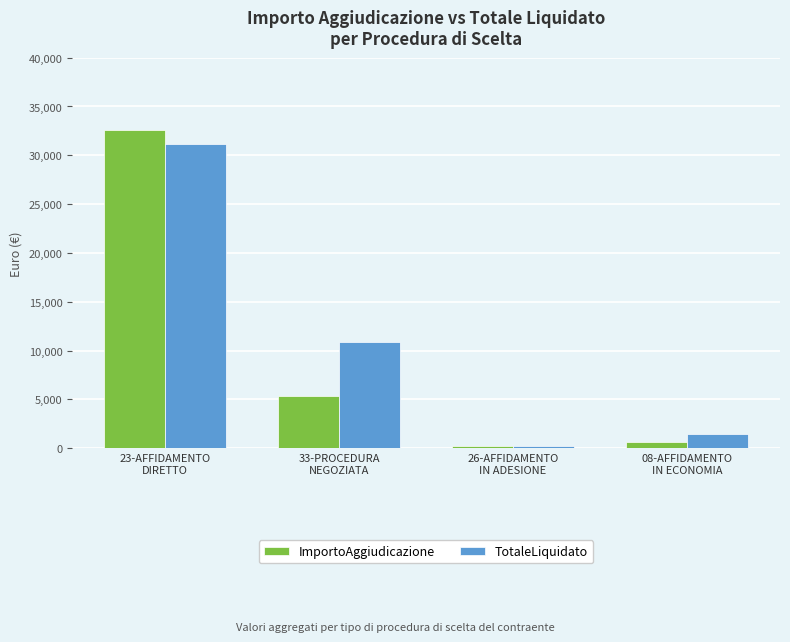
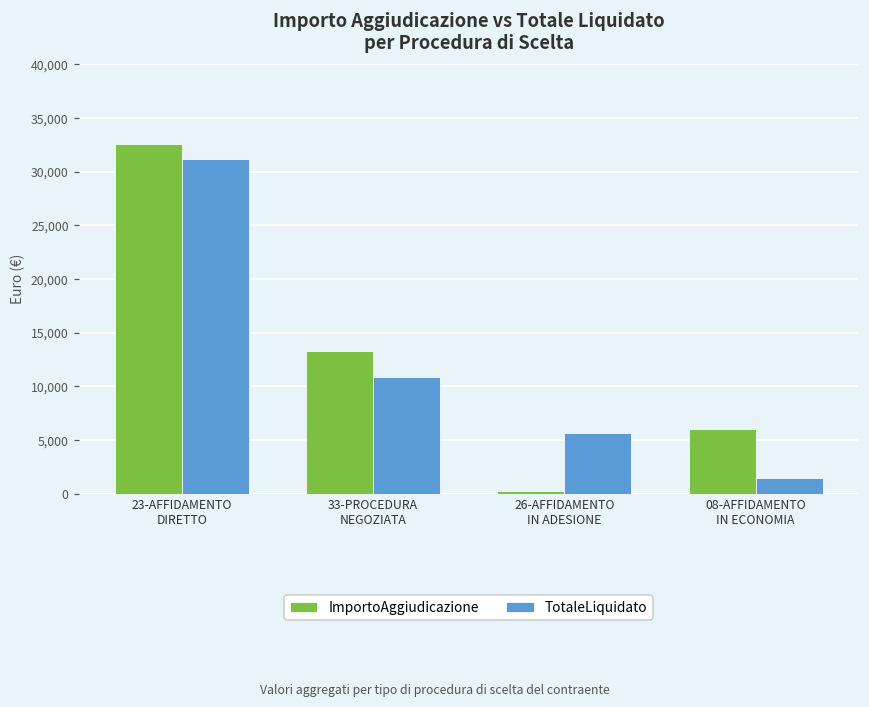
ImportoAggiudicazione, 33-PROCEDURA NEGOZIATA: 5,000 -> 13,000
TotaleLiquidato, 26-AFFIDAMENTO IN ADESIONE: 0 -> 6,000
ImportoAggiudicazione, 08-AFFIDAMENTO IN ECONOMIA: 1,000 -> 6,000
